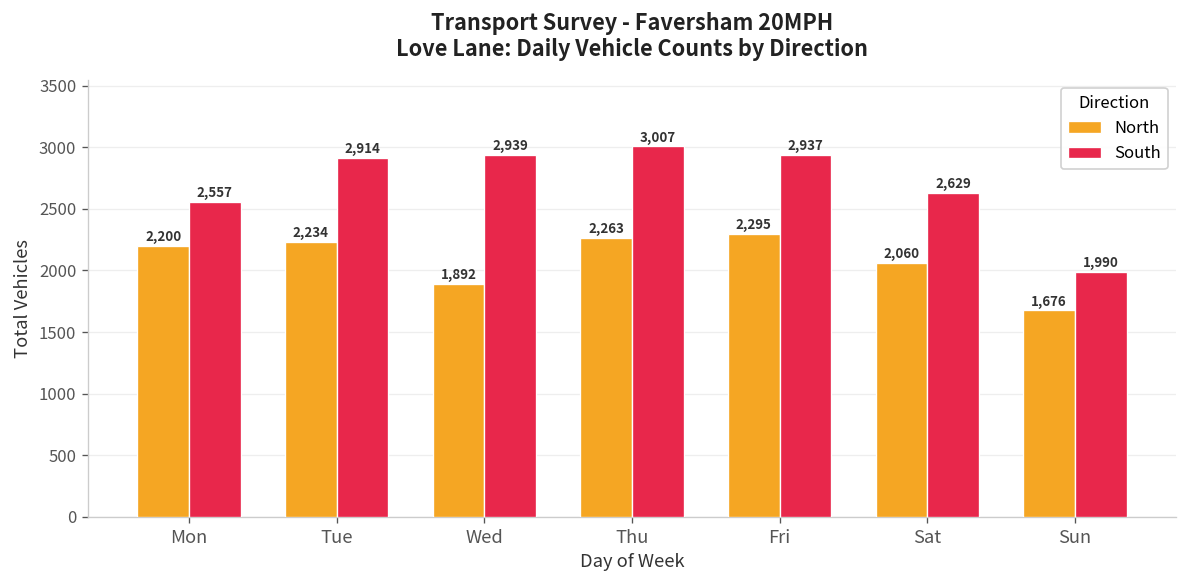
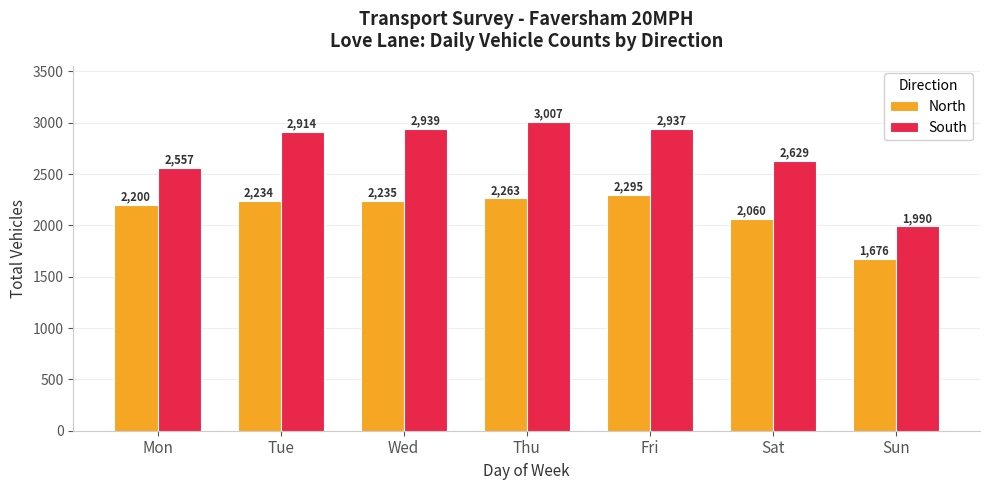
North, Wed: 1,892 -> 2,235
